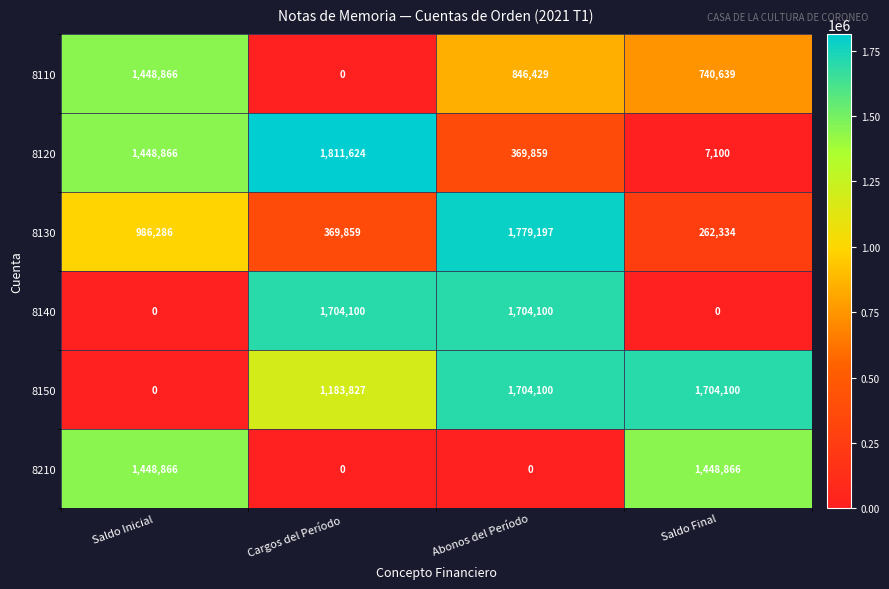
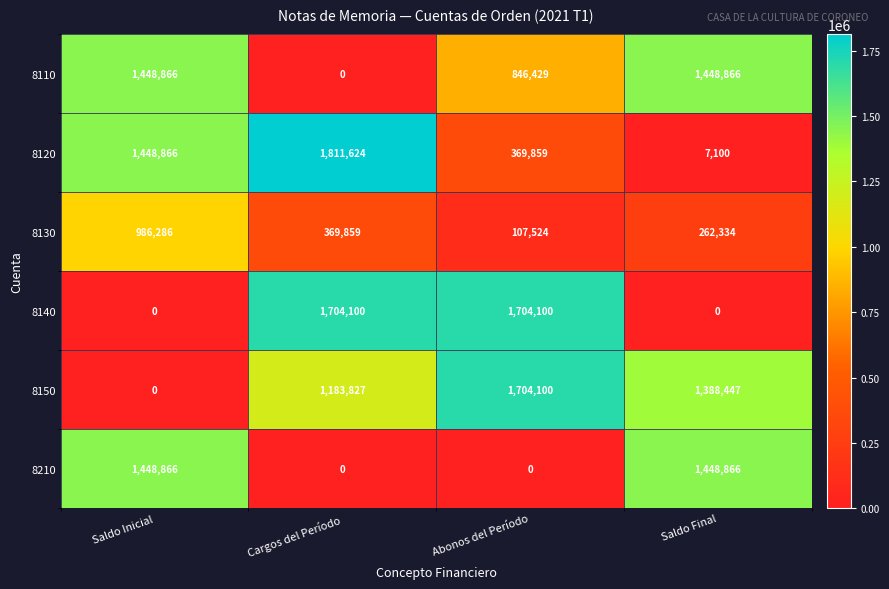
8110, Saldo Final: 740,639 -> 1,448,866
8130, Abonos del Período: 1,779,197 -> 107,524
8150, Saldo Final: 1,704,100 -> 1,388,447
